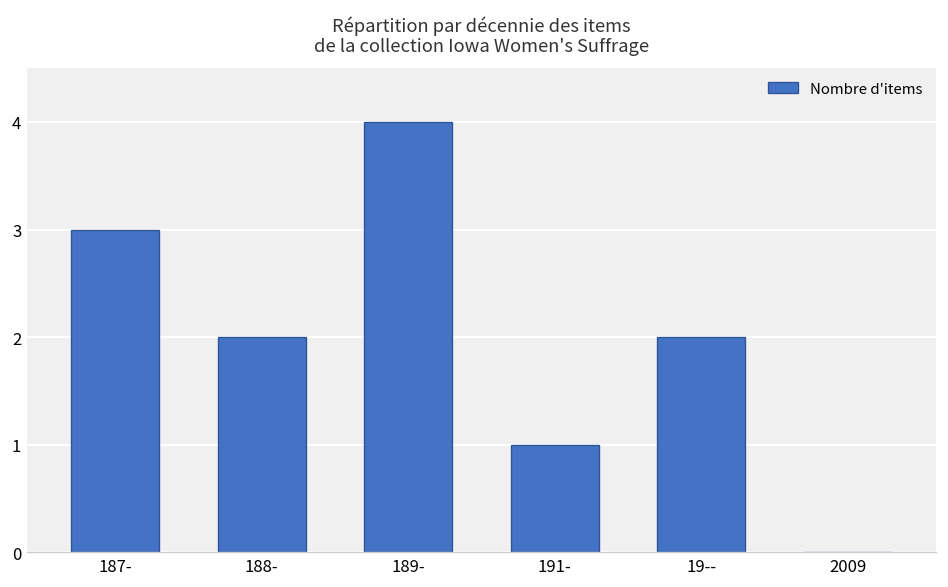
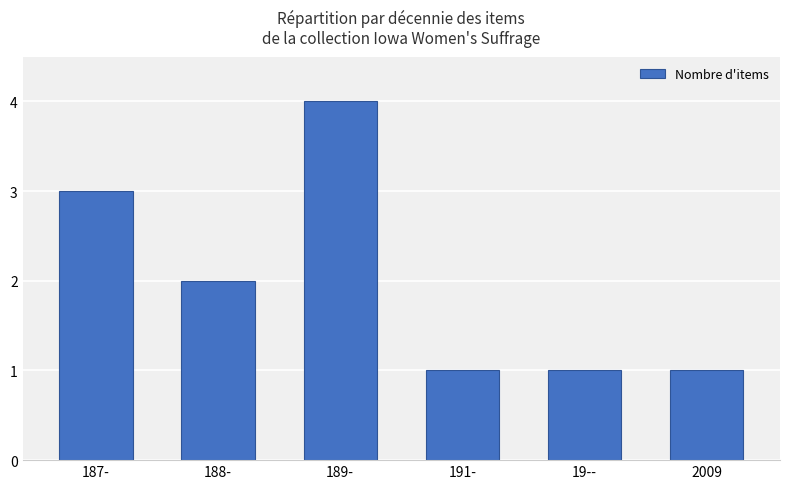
19--: 2 -> 1
2009: 0 -> 1
